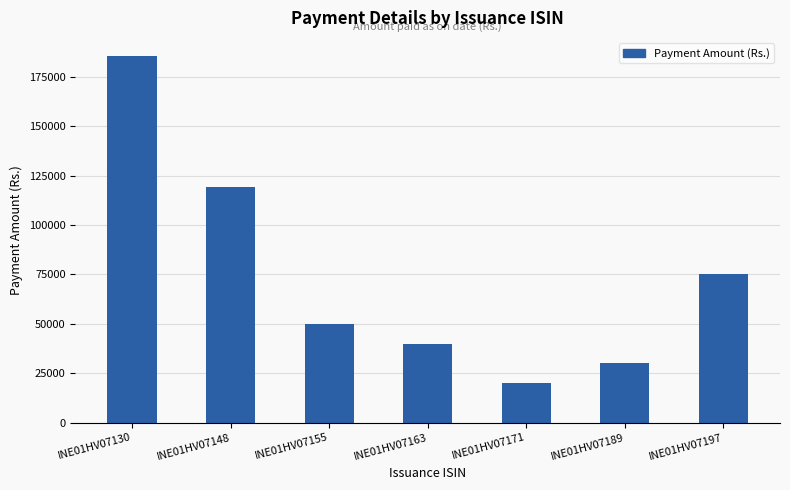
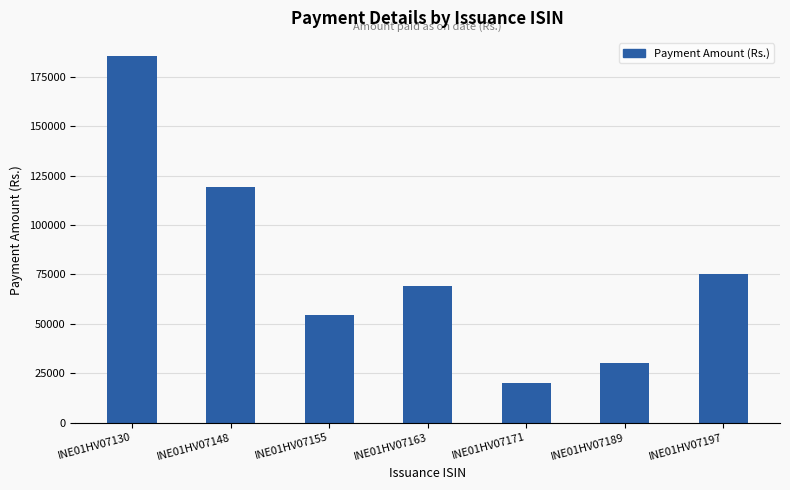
INE01HV07155: 50000 -> 55000
INE01HV07163: 40000 -> 69000
